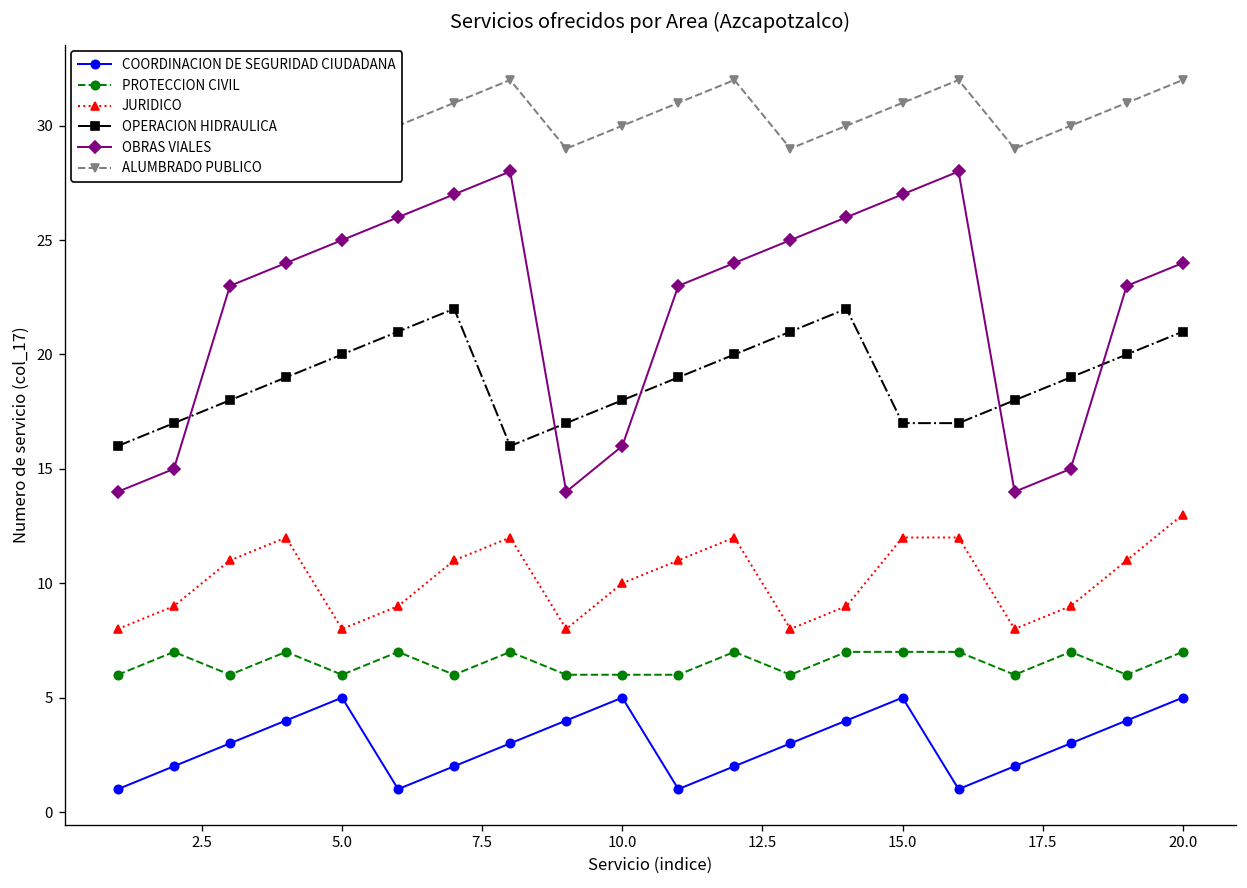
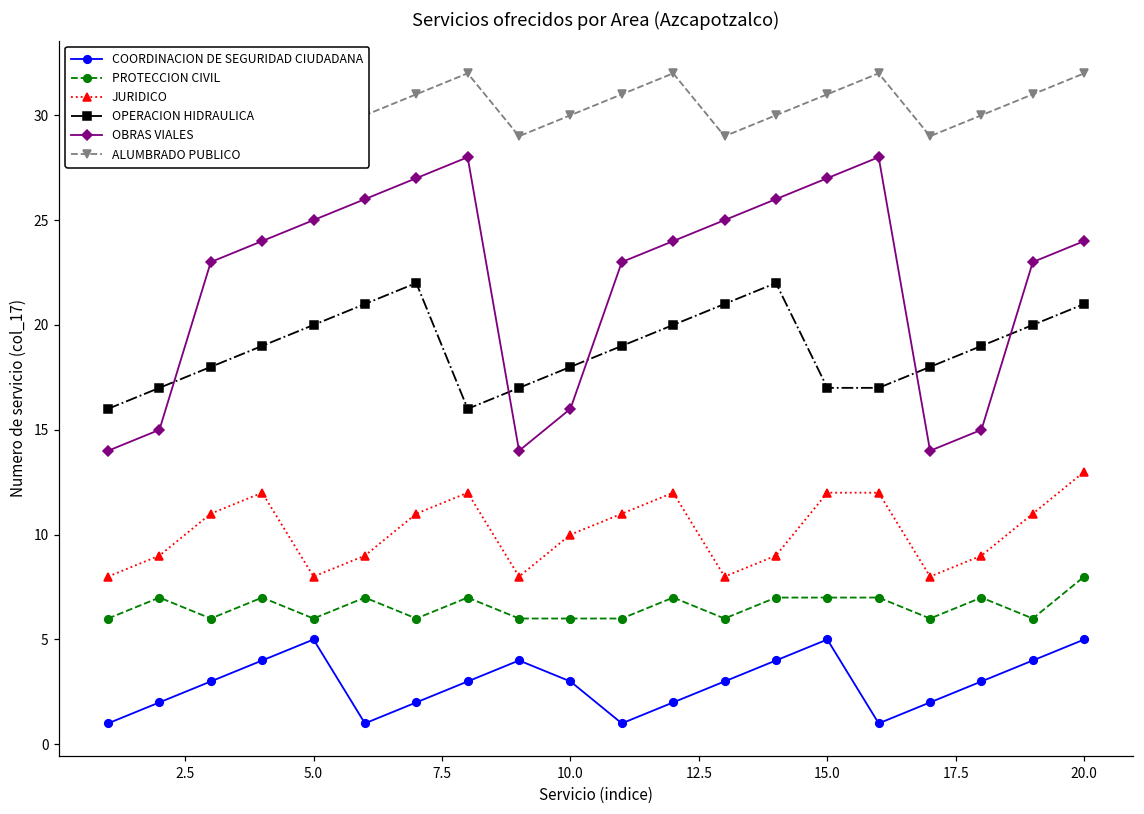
COORDINACION DE SEGURIDAD CIUDADANA, 10.0: 5 -> 3
PROTECCION CIVIL, 20.0: 7 -> 8
